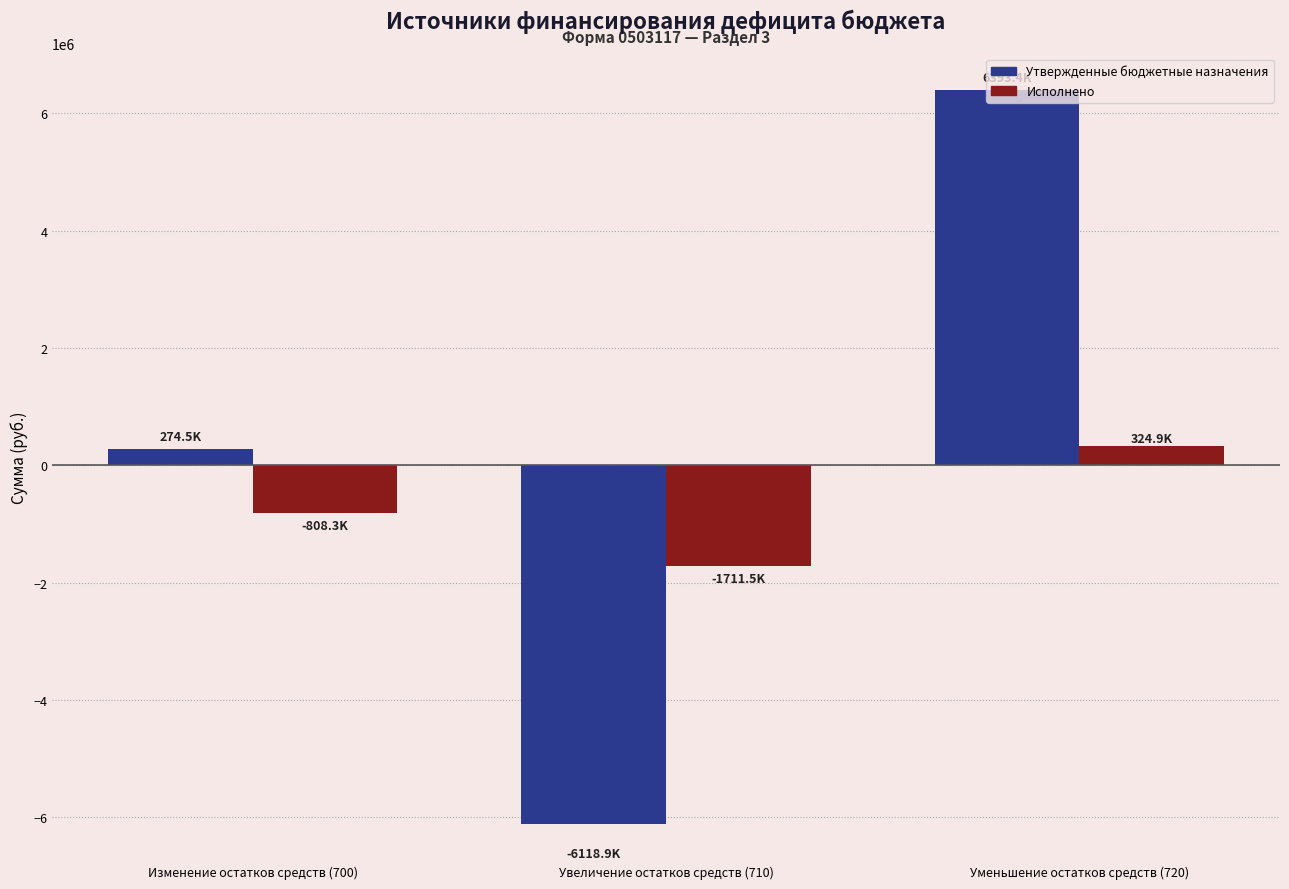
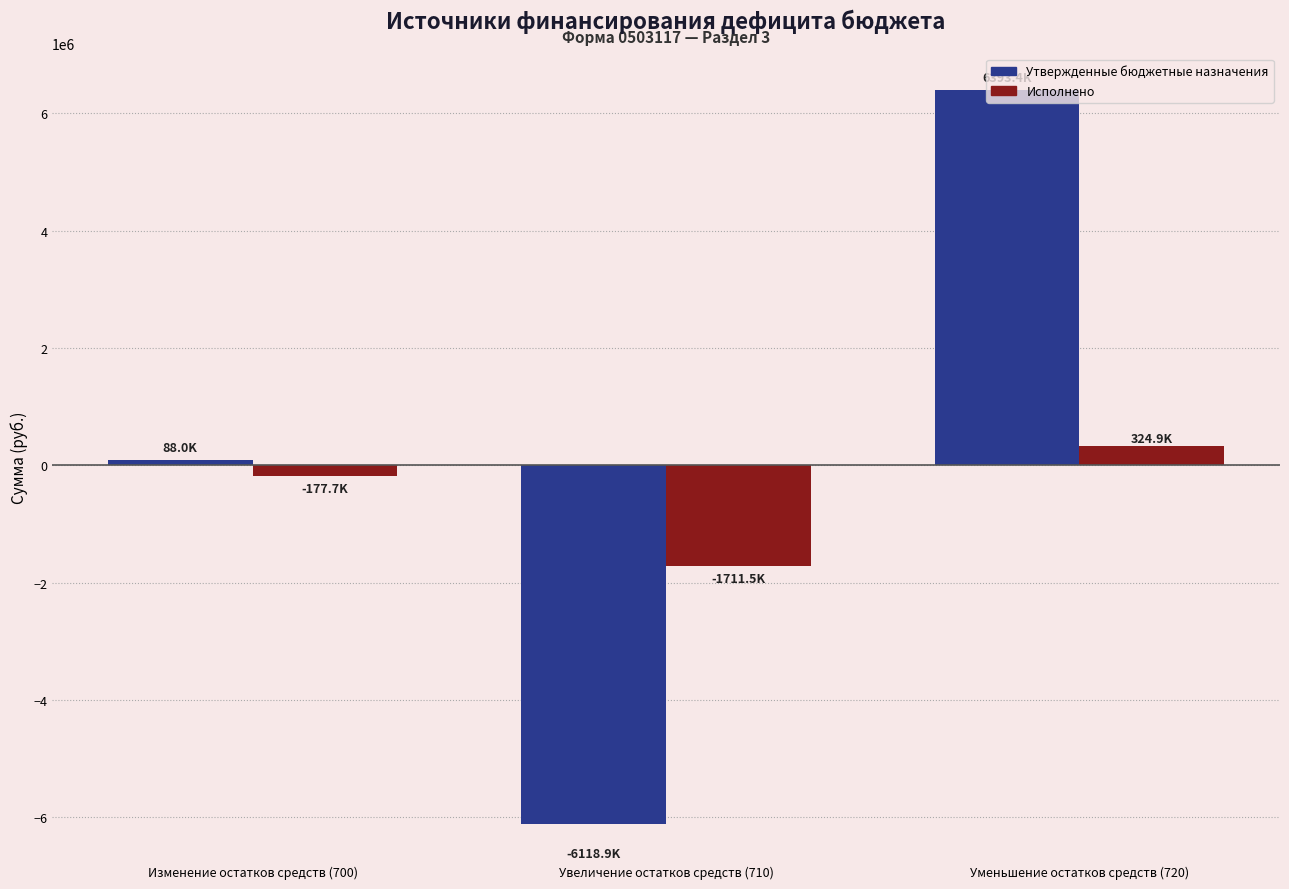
Утвержденные бюджетные назначения, Изменение остатков средств (700): 274.5K -> 88.0K
Исполнено, Изменение остатков средств (700): -808.3K -> -177.7K
